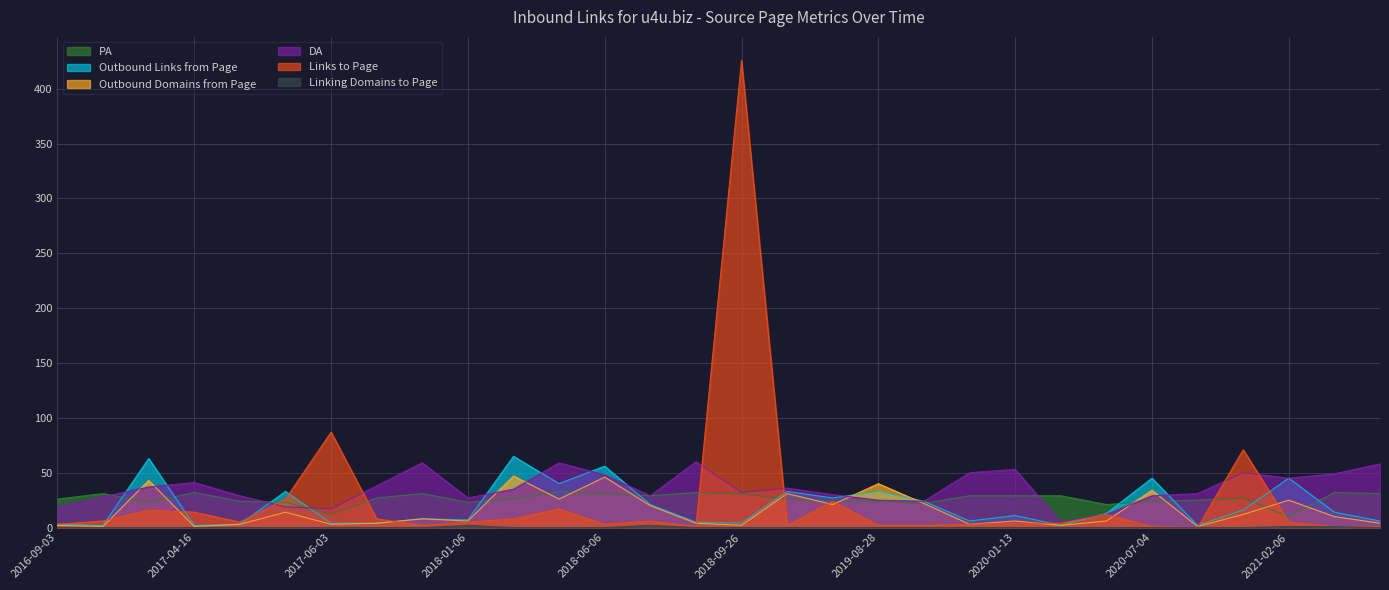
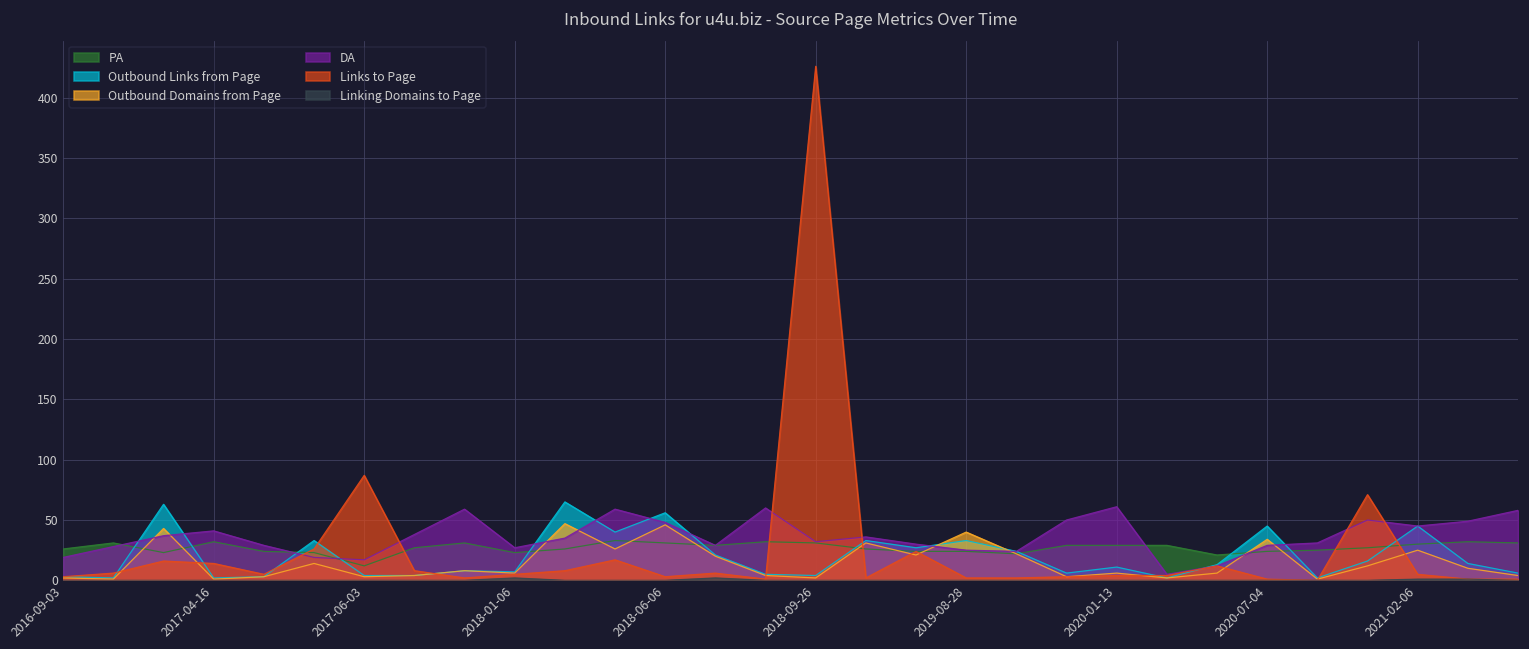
DA, 2020-01-13: 53 -> 61
PA, 2021-02-06: 10 -> 30
